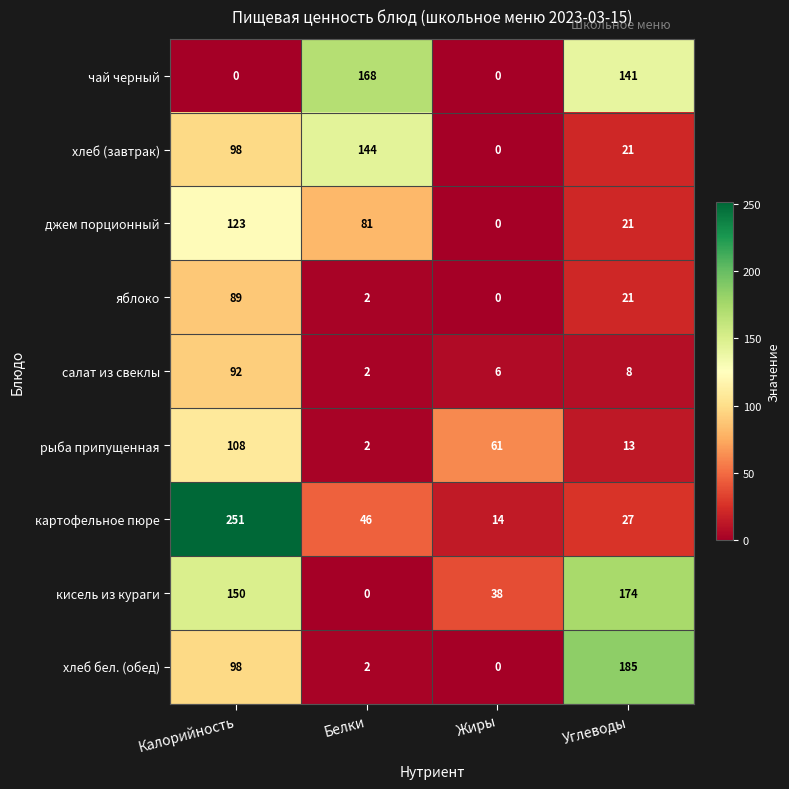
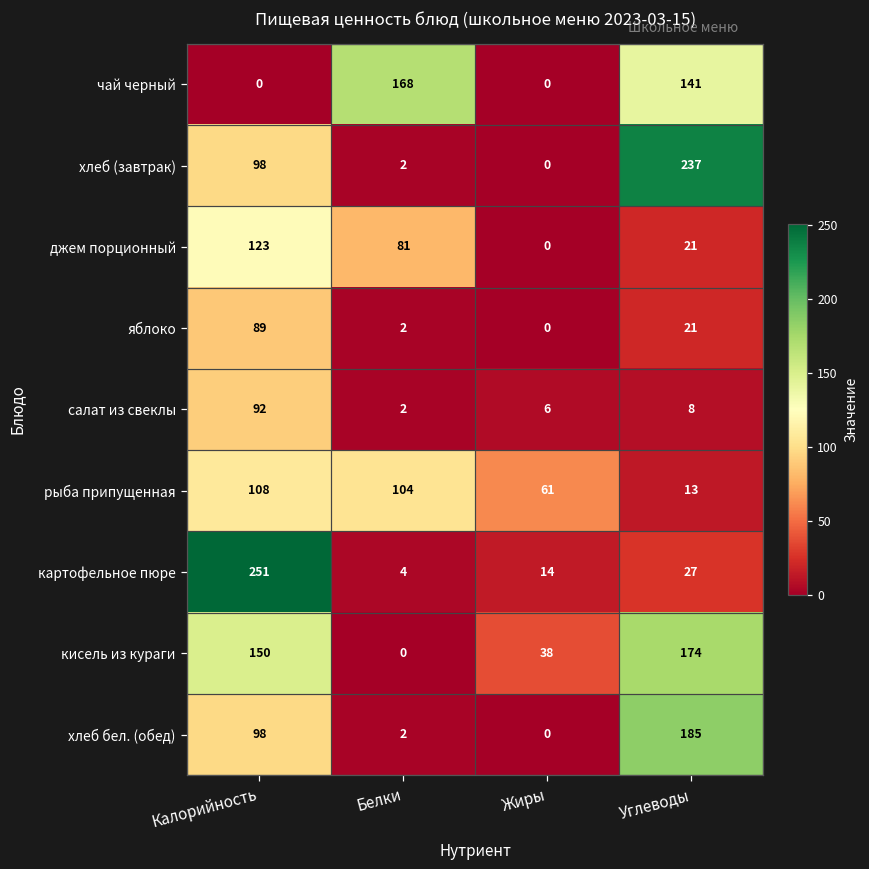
хлеб (завтрак), Белки: 144 -> 2
хлеб (завтрак), Углеводы: 21 -> 237
рыба припущенная, Белки: 2 -> 104
картофельное пюре, Белки: 46 -> 4
